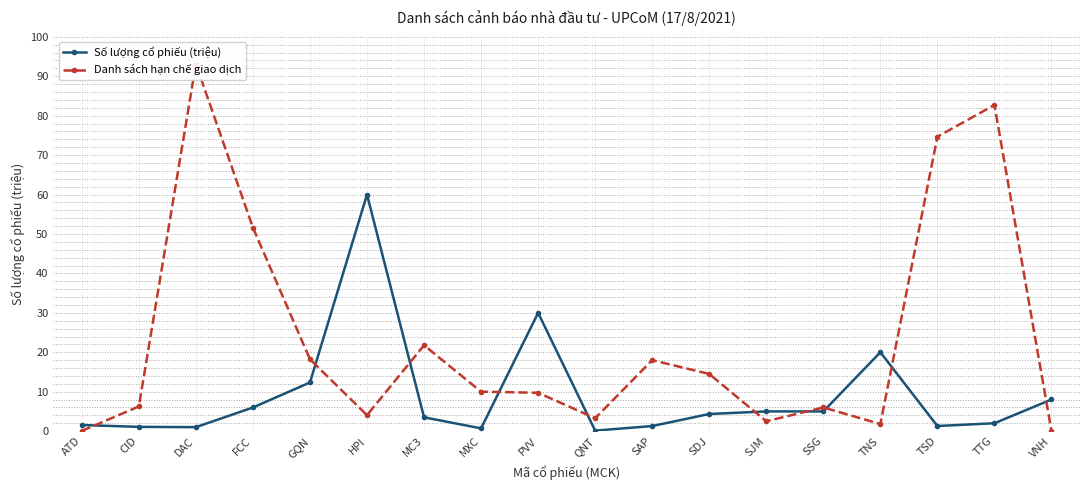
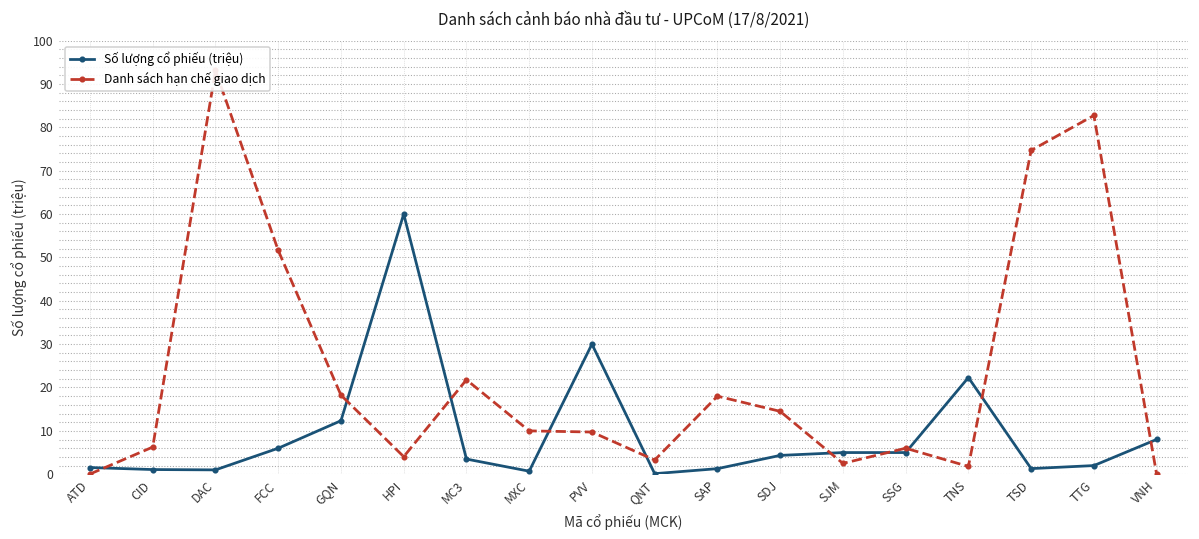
Số lượng cổ phiếu (triệu), TNS: 20 -> 22
